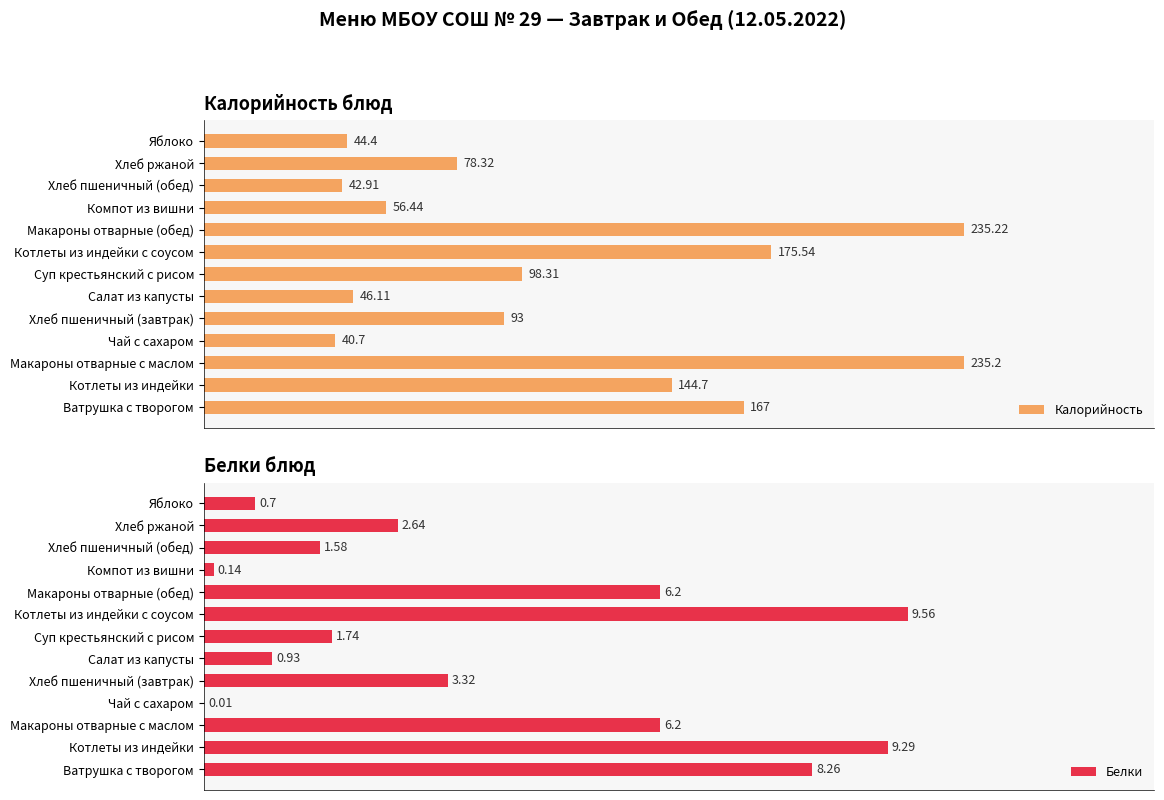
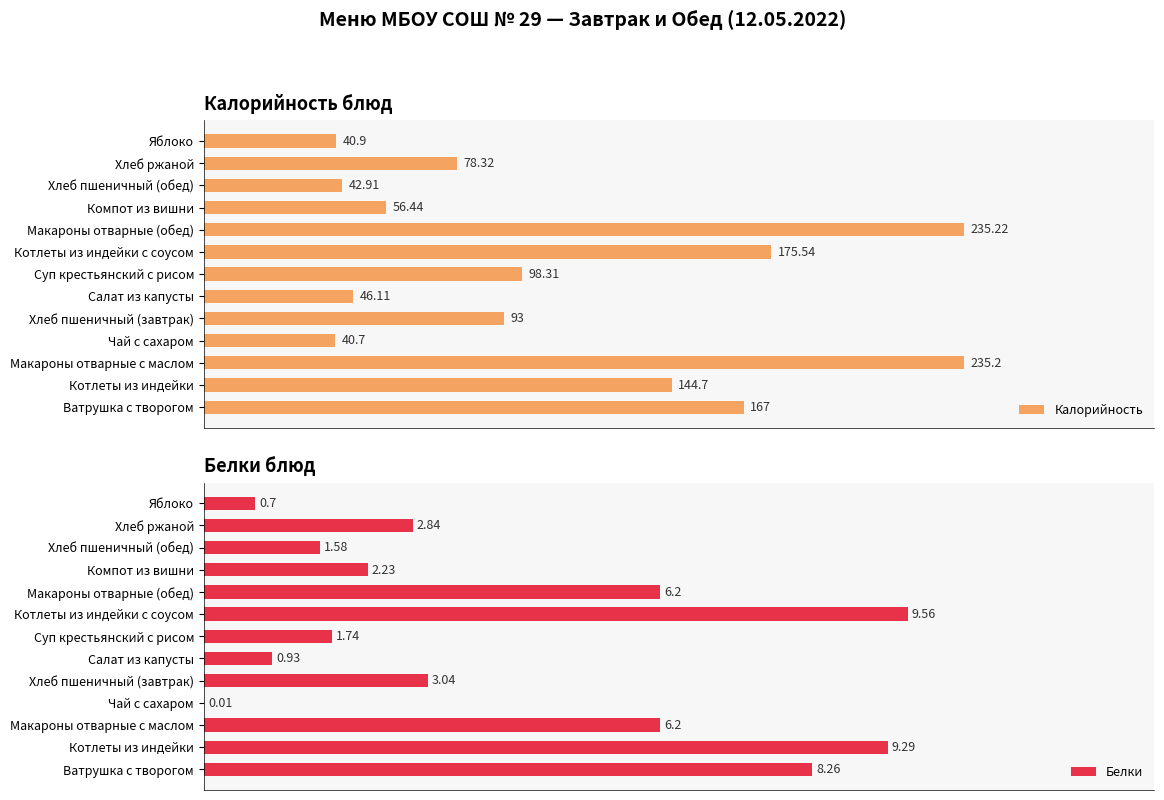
Калорийность блюд, Яблоко: 44.4 -> 40.9
Белки блюд, Хлеб ржаной: 2.64 -> 2.84
Белки блюд, Компот из вишни: 0.14 -> 2.23
Белки блюд, Хлеб пшеничный (завтрак): 3.32 -> 3.04
